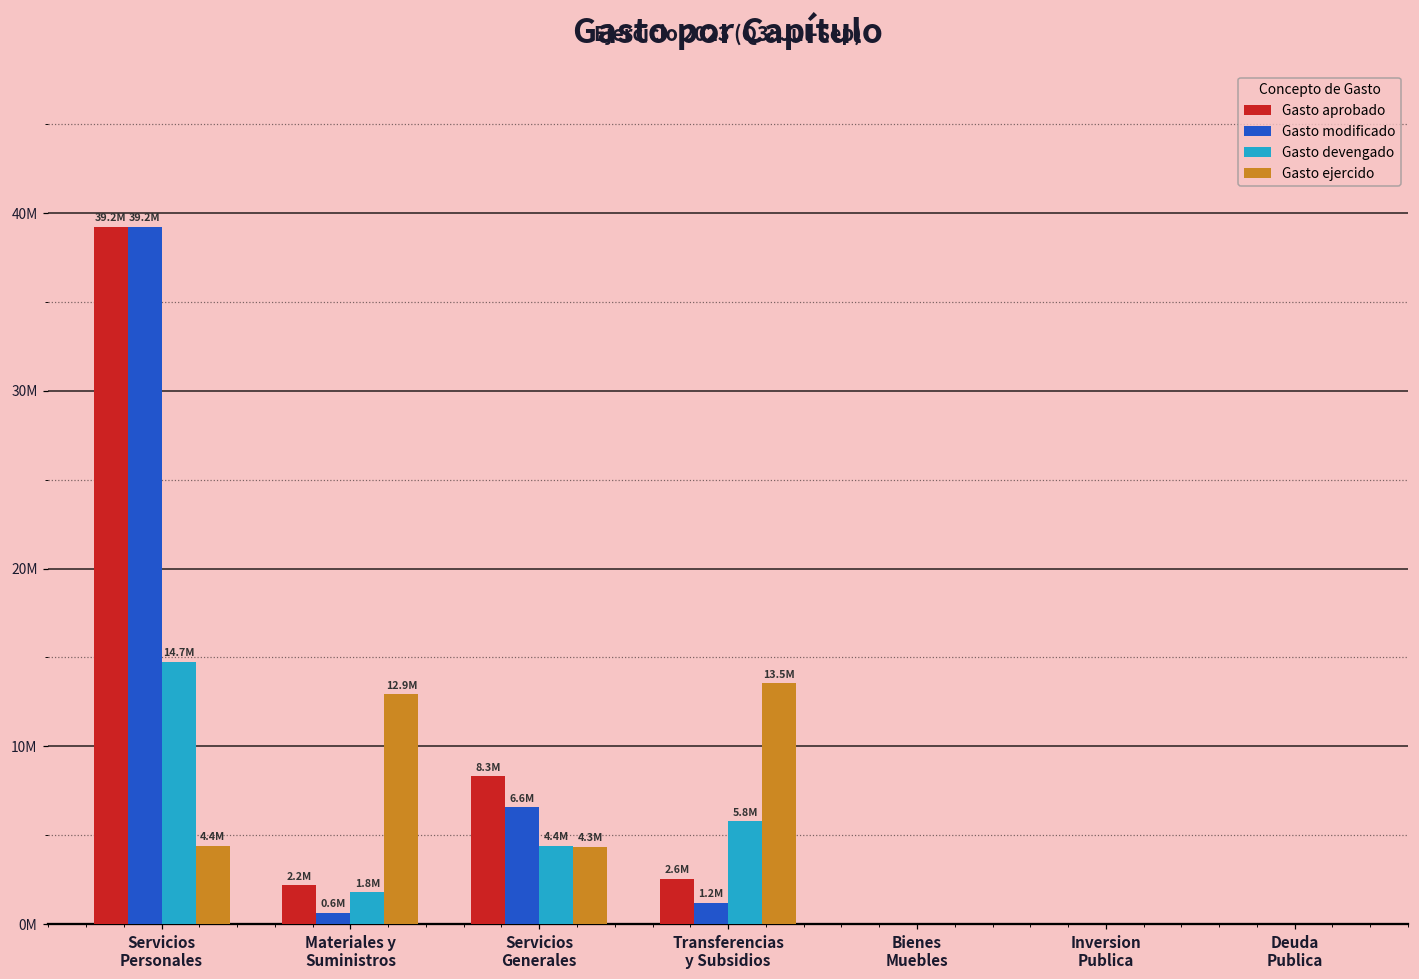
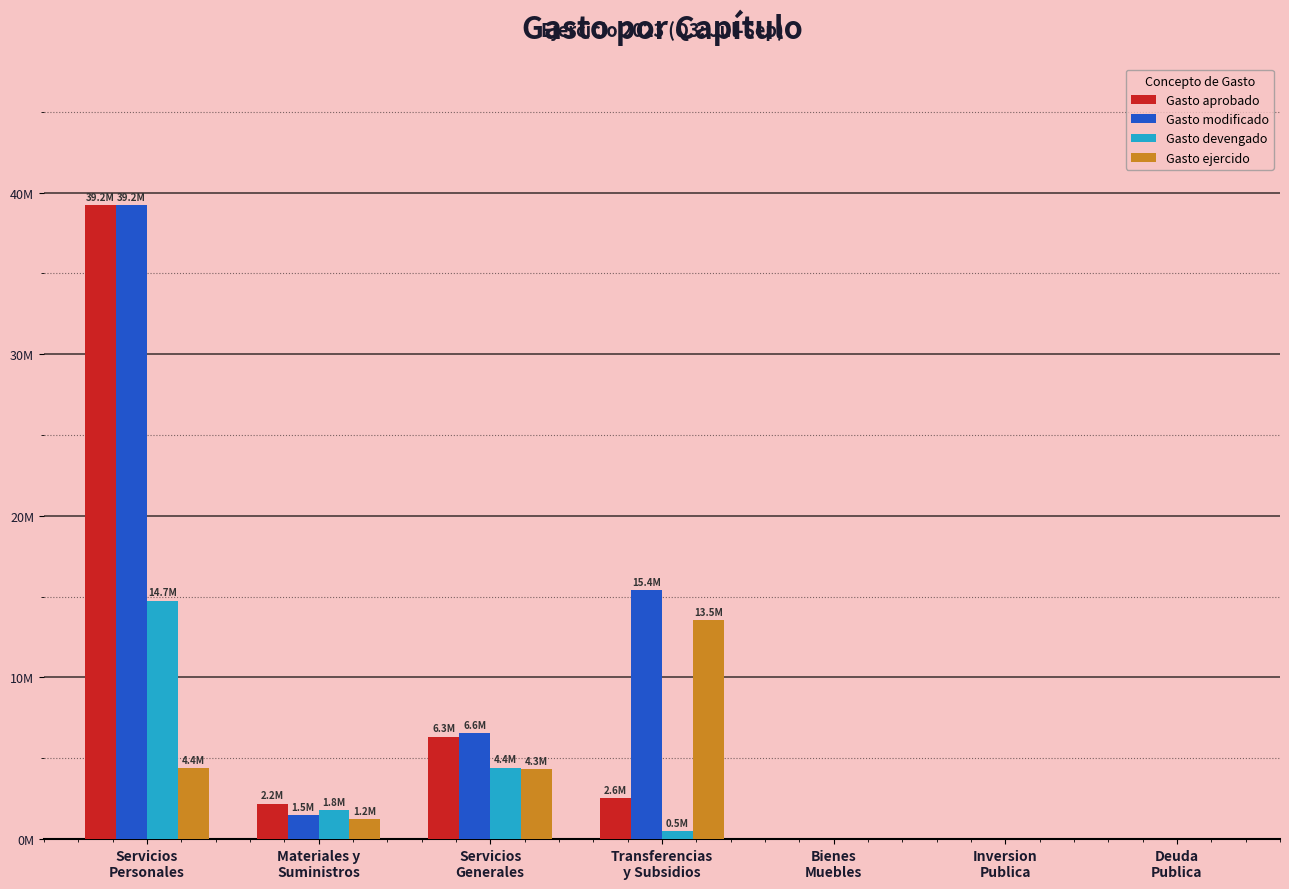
Gasto modificado, Materiales y Suministros: 0.6M -> 1.5M
Gasto ejercido, Materiales y Suministros: 12.9M -> 1.2M
Gasto aprobado, Servicios Generales: 8.3M -> 6.3M
Gasto modificado, Transferencias y Subsidios: 1.2M -> 15.4M
Gasto devengado, Transferencias y Subsidios: 5.8M -> 0.5M
